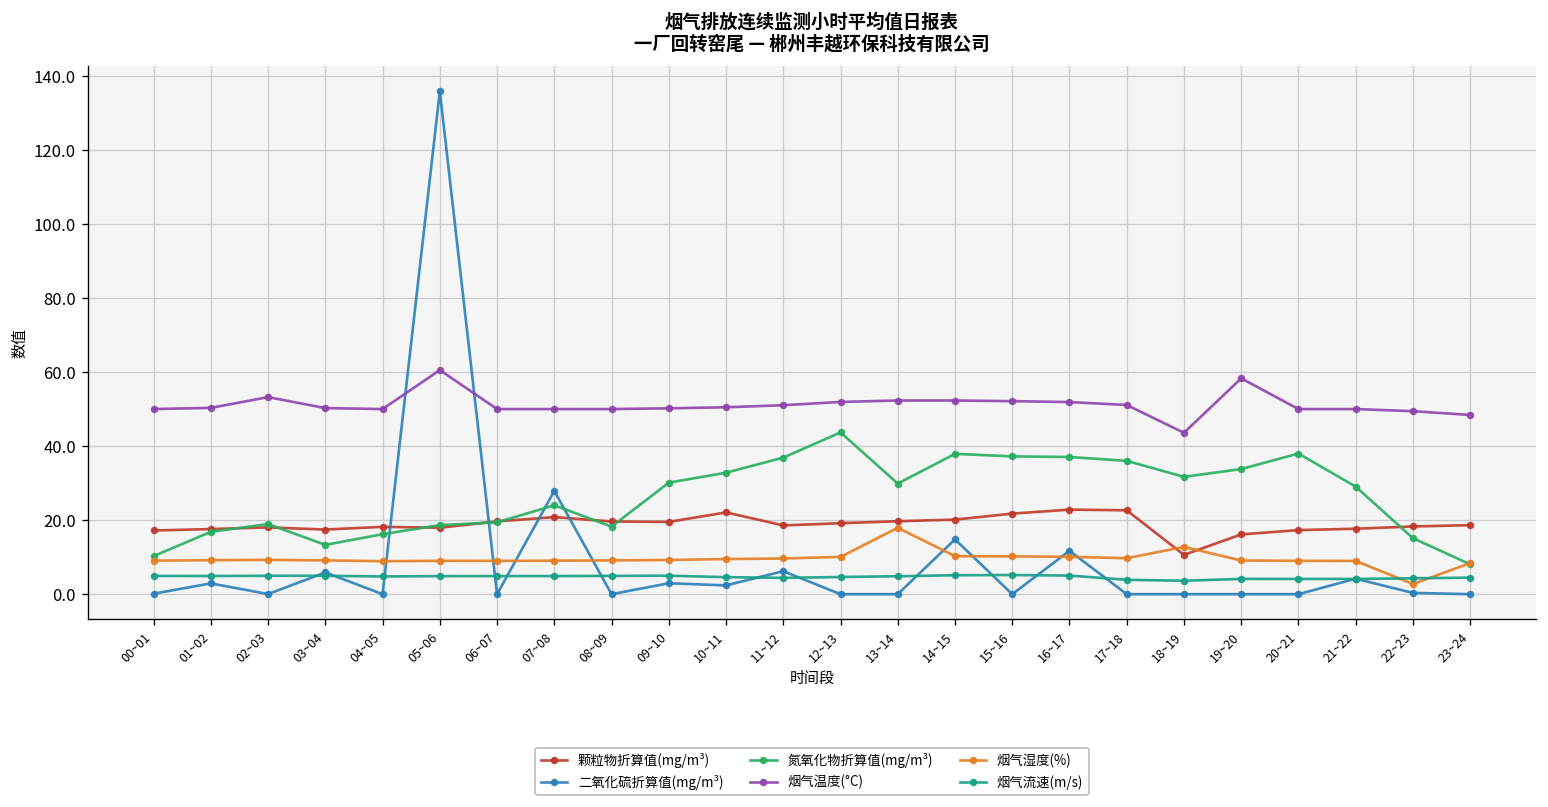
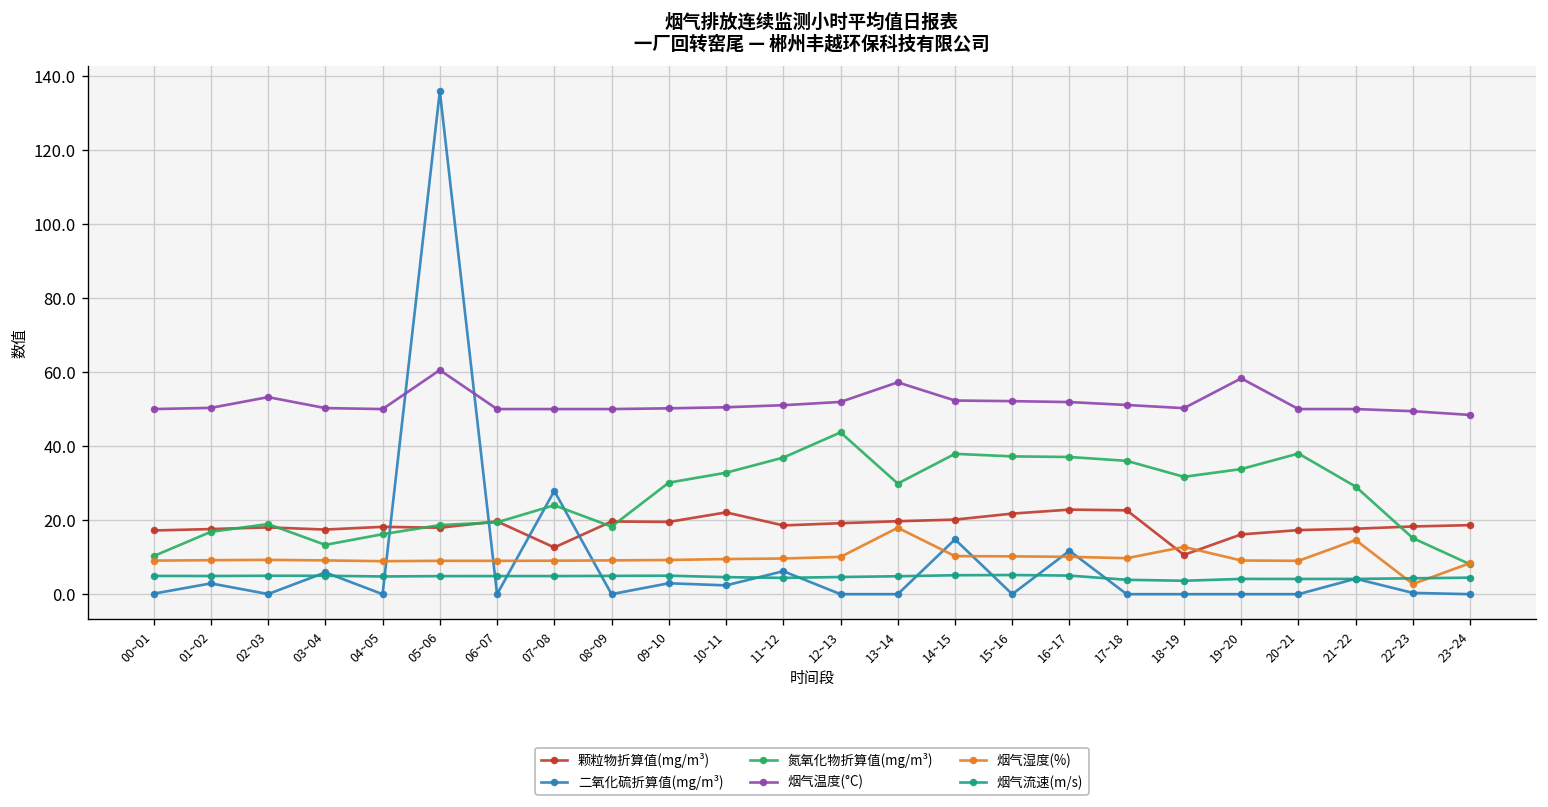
颗粒物折算值(mg/m³), 07~08: 21 -> 13
烟气温度(°C), 13~14: 52 -> 57
烟气温度(°C), 18~19: 44 -> 50
烟气湿度(%), 21~22: 9 -> 15
